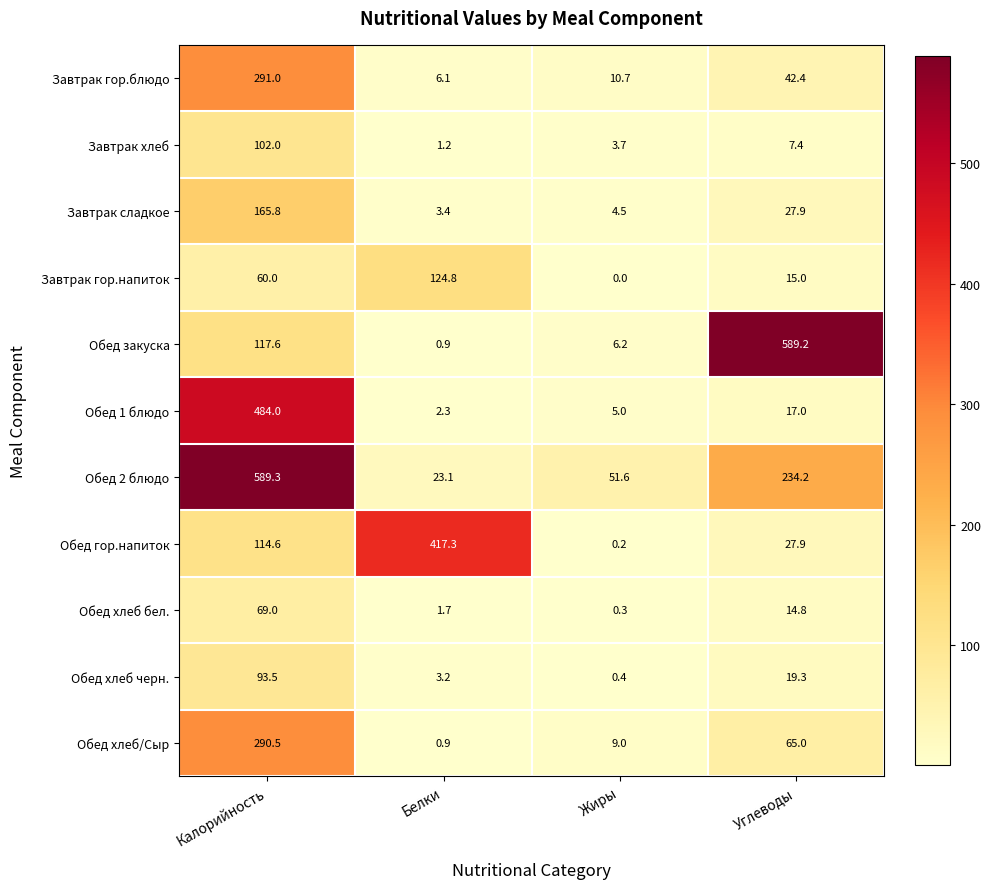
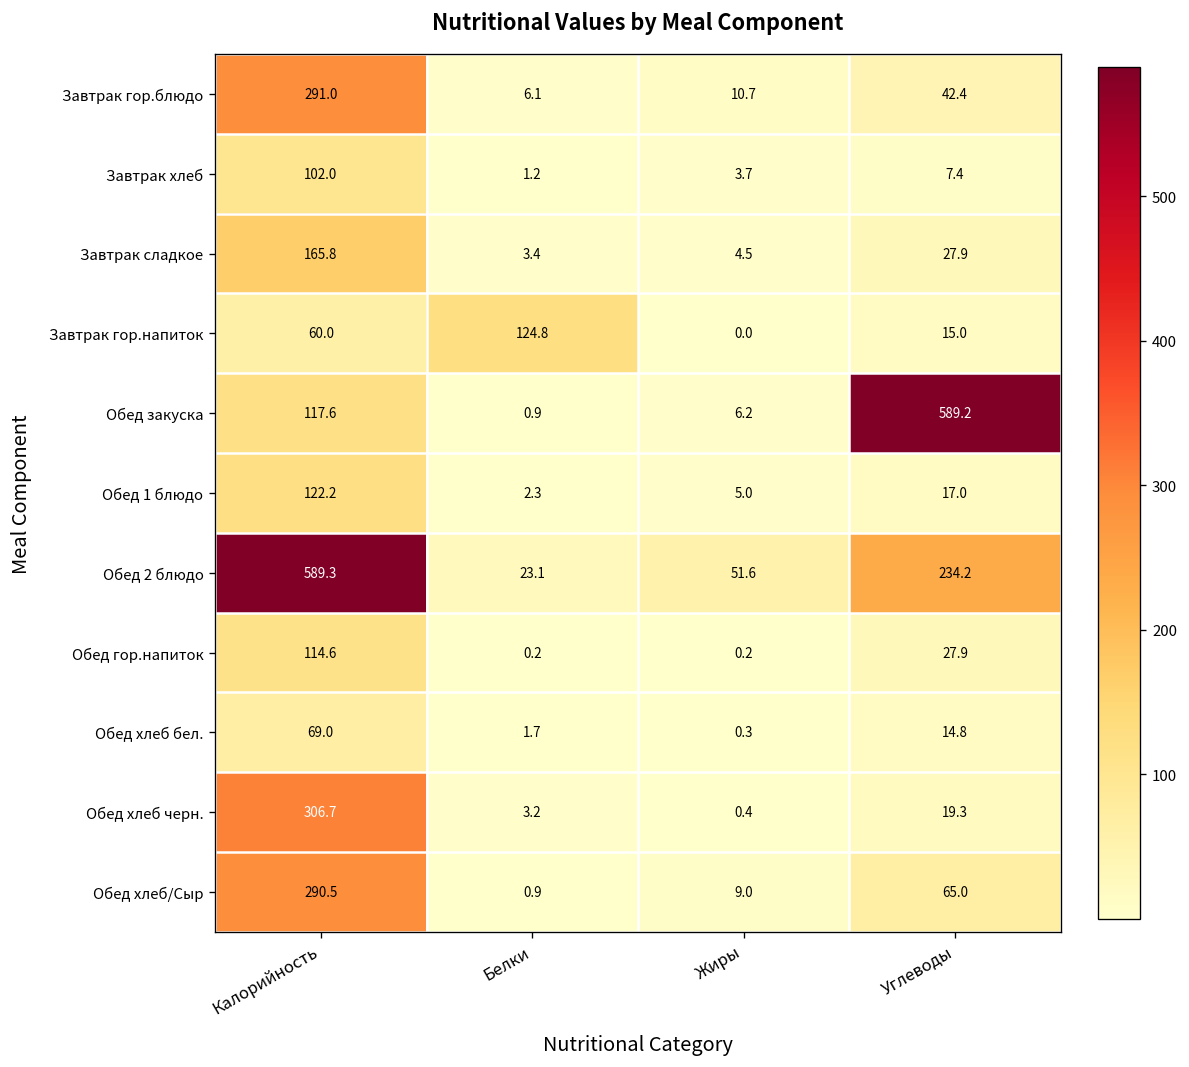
Обед 1 блюдо, Калорийность: 484.0 -> 122.2
Обед гор.напиток, Белки: 417.3 -> 0.2
Обед хлеб черн., Калорийность: 93.5 -> 306.7
